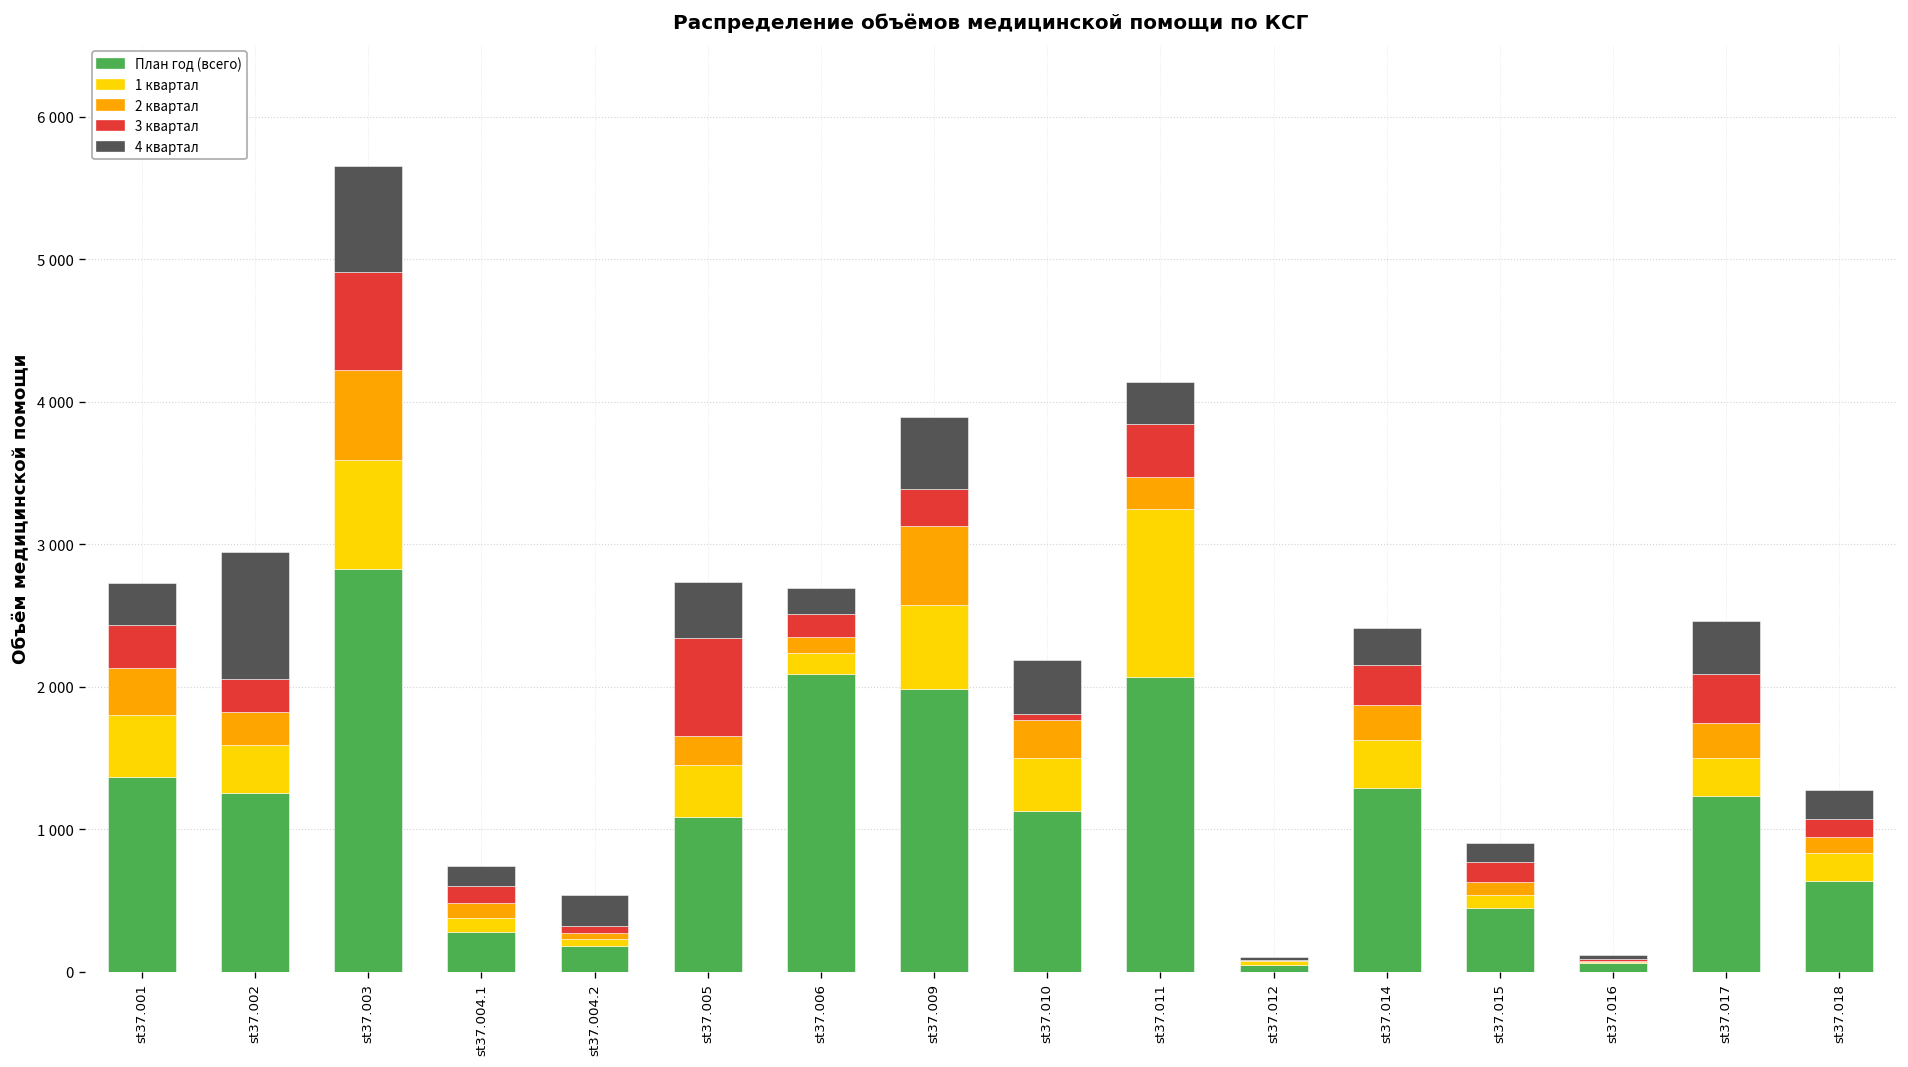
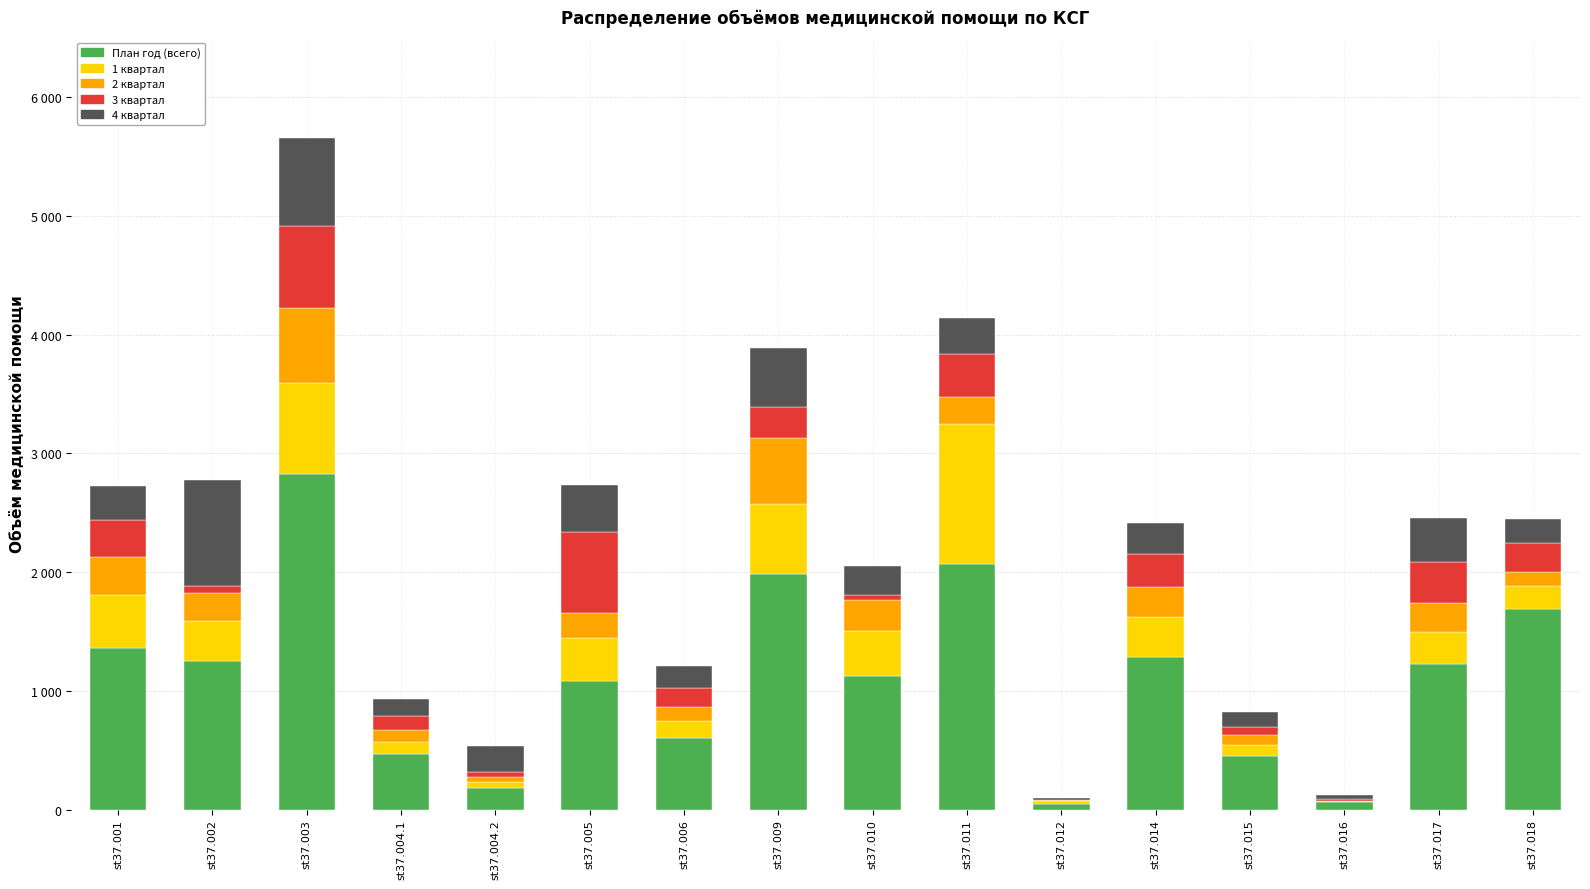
3 квартал, st37.002: 230 -> 60
План год (всего), st37.004.1: 280 -> 470
План год (всего), st37.006: 2090 -> 600
4 квартал, st37.010: 380 -> 240
3 квартал, st37.015: 140 -> 60
План год (всего), st37.018: 640 -> 1690
3 квартал, st37.018: 130 -> 250
